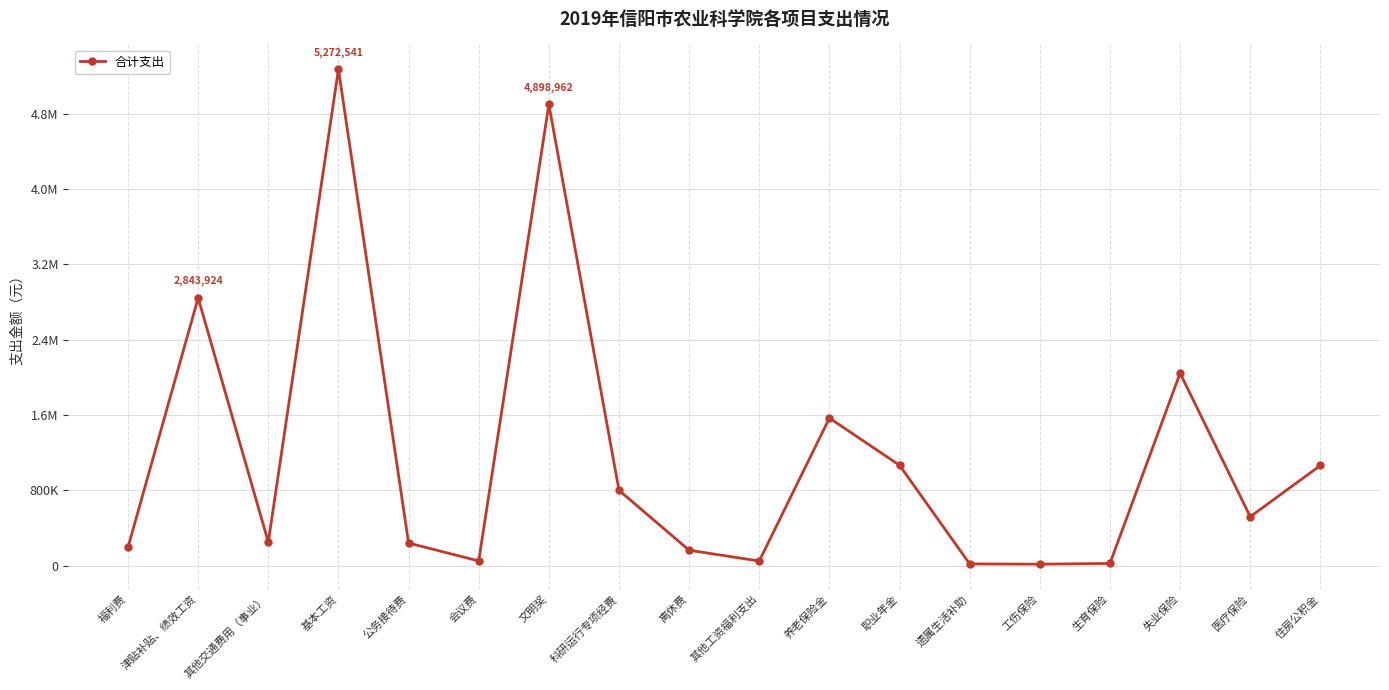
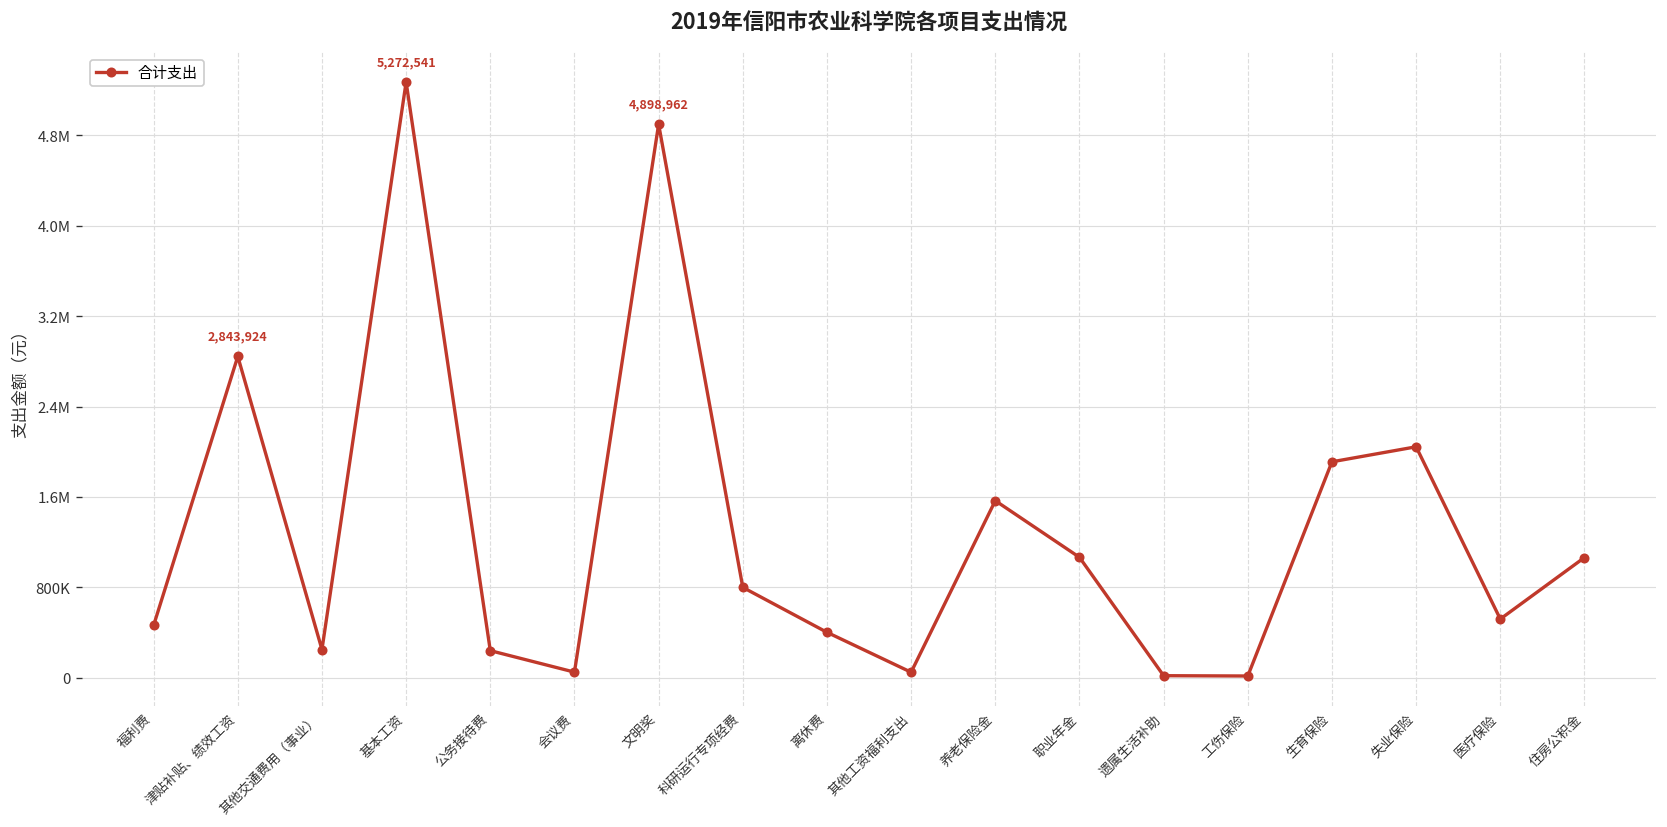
福利费: 200000 -> 500000
离休费: 200000 -> 400000
生育保险: 0 -> 1900000
